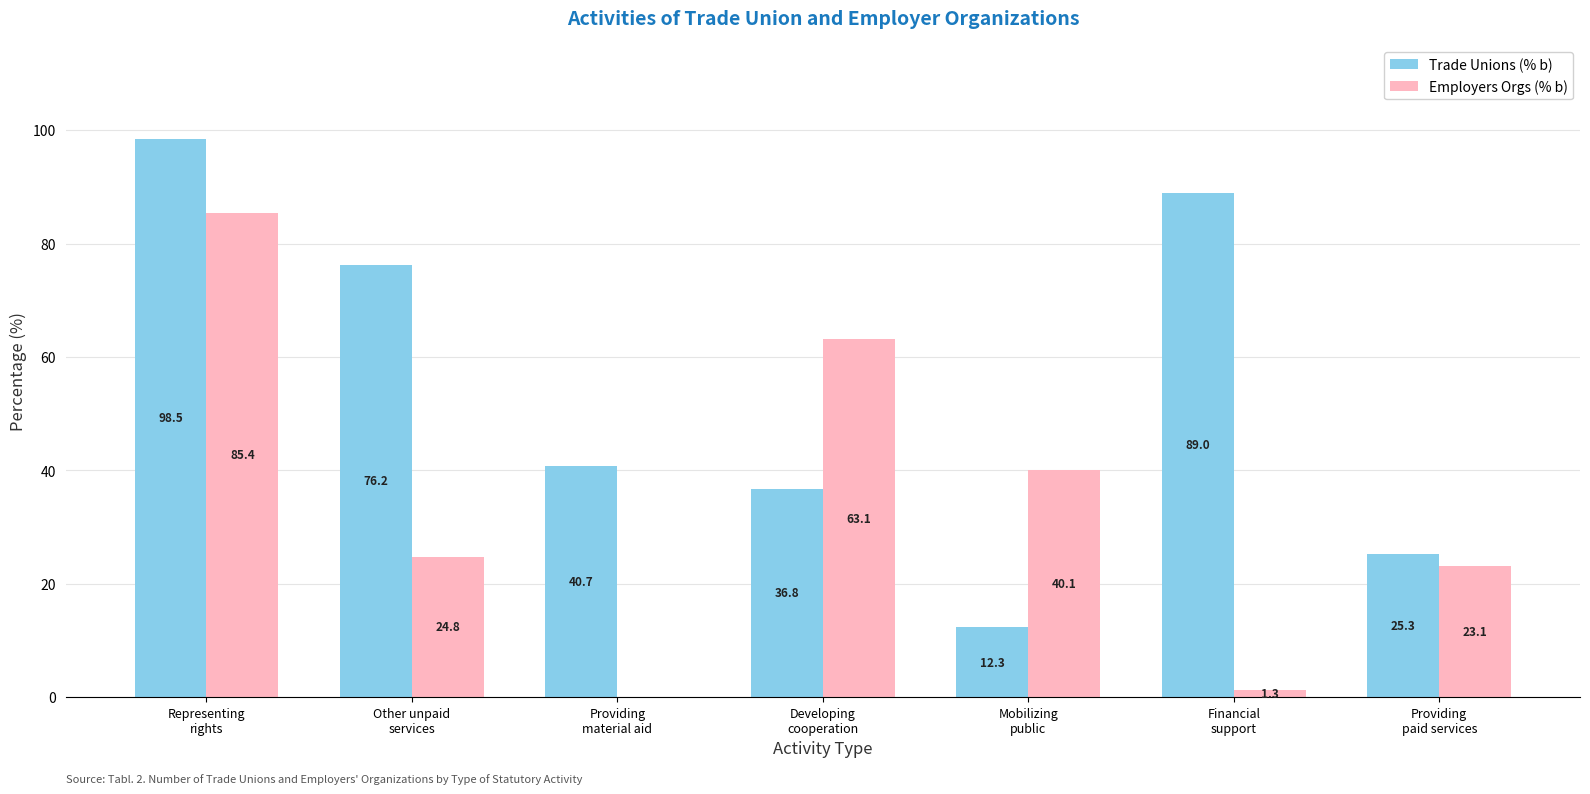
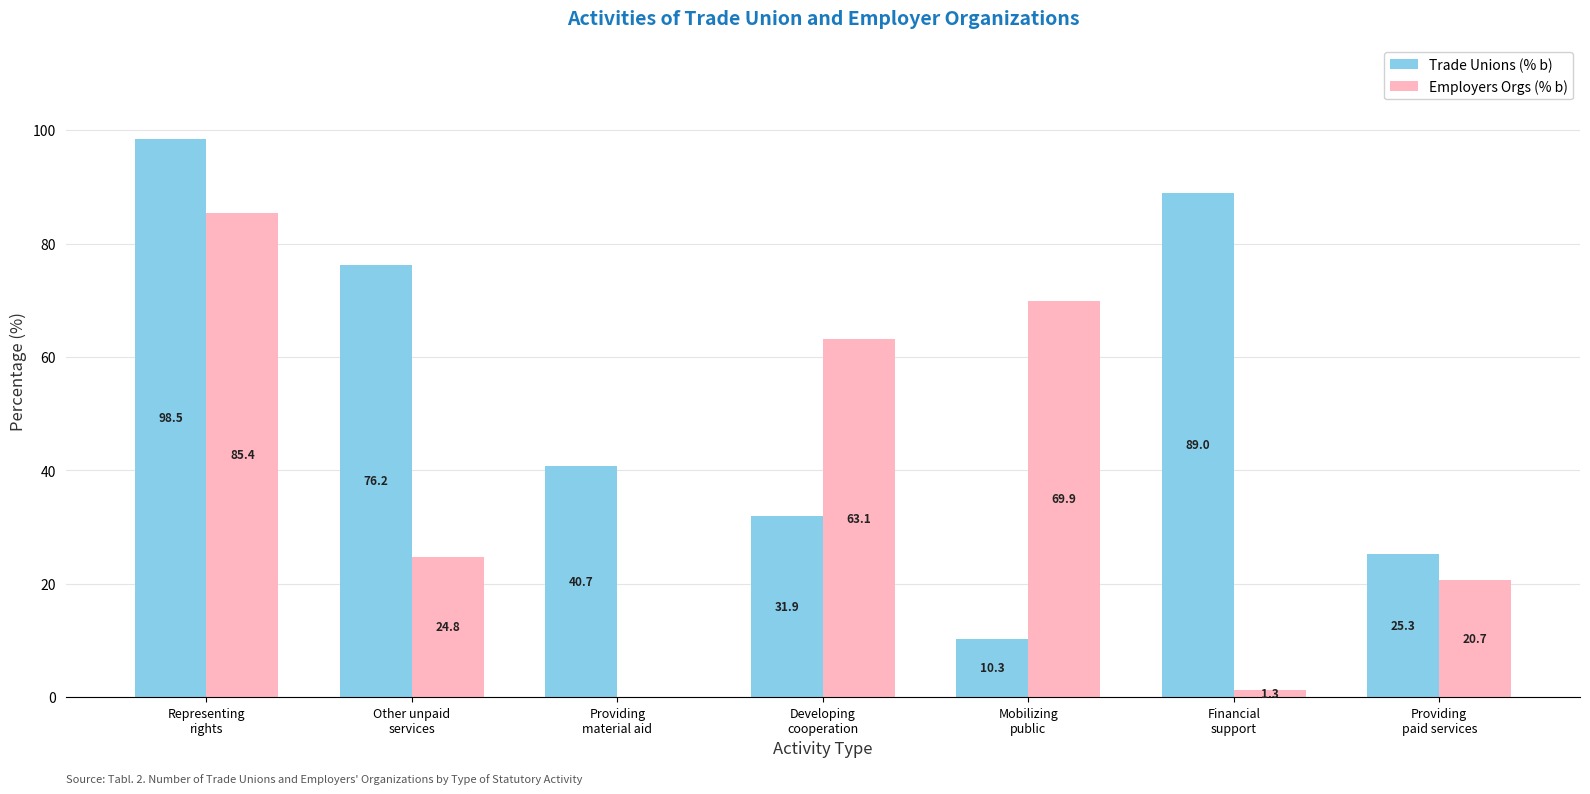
Trade Unions (% b), Developing cooperation: 36.8 -> 31.9
Trade Unions (% b), Mobilizing public: 12.3 -> 10.3
Employers Orgs (% b), Mobilizing public: 40.1 -> 69.9
Employers Orgs (% b), Providing paid services: 23.1 -> 20.7
